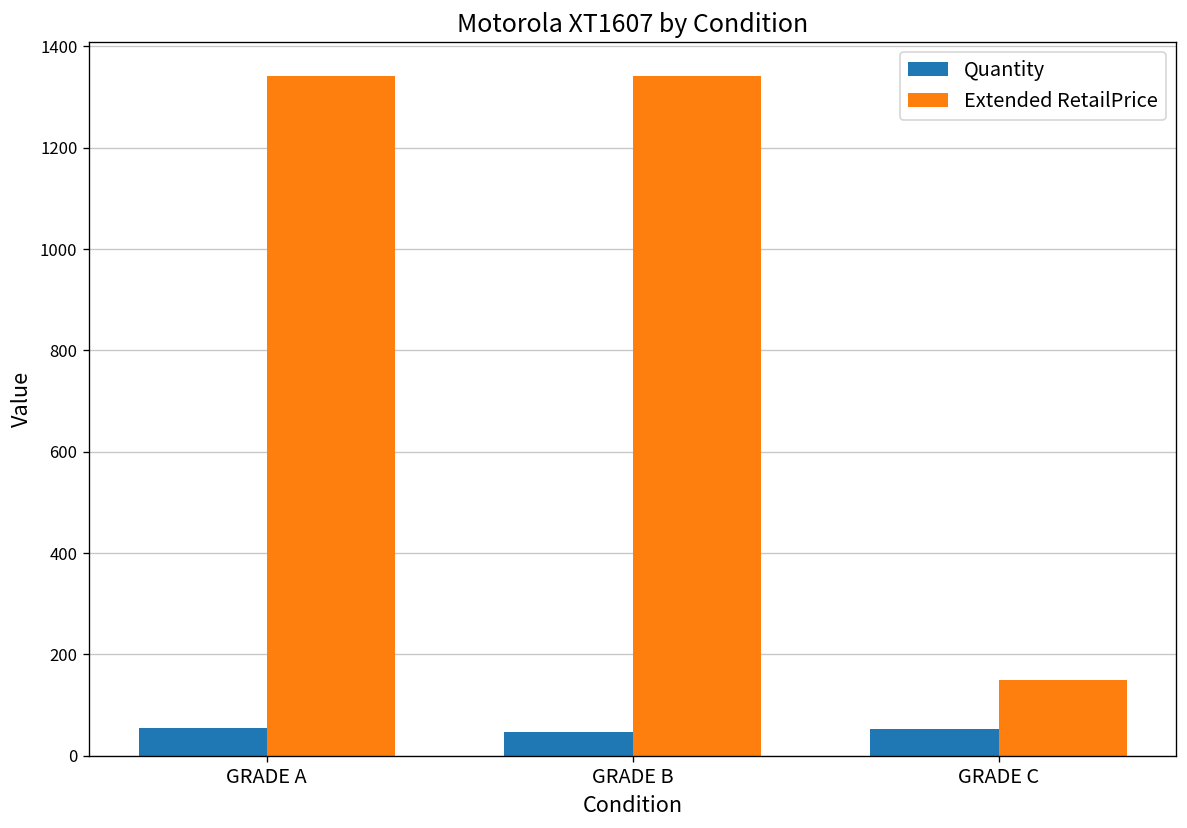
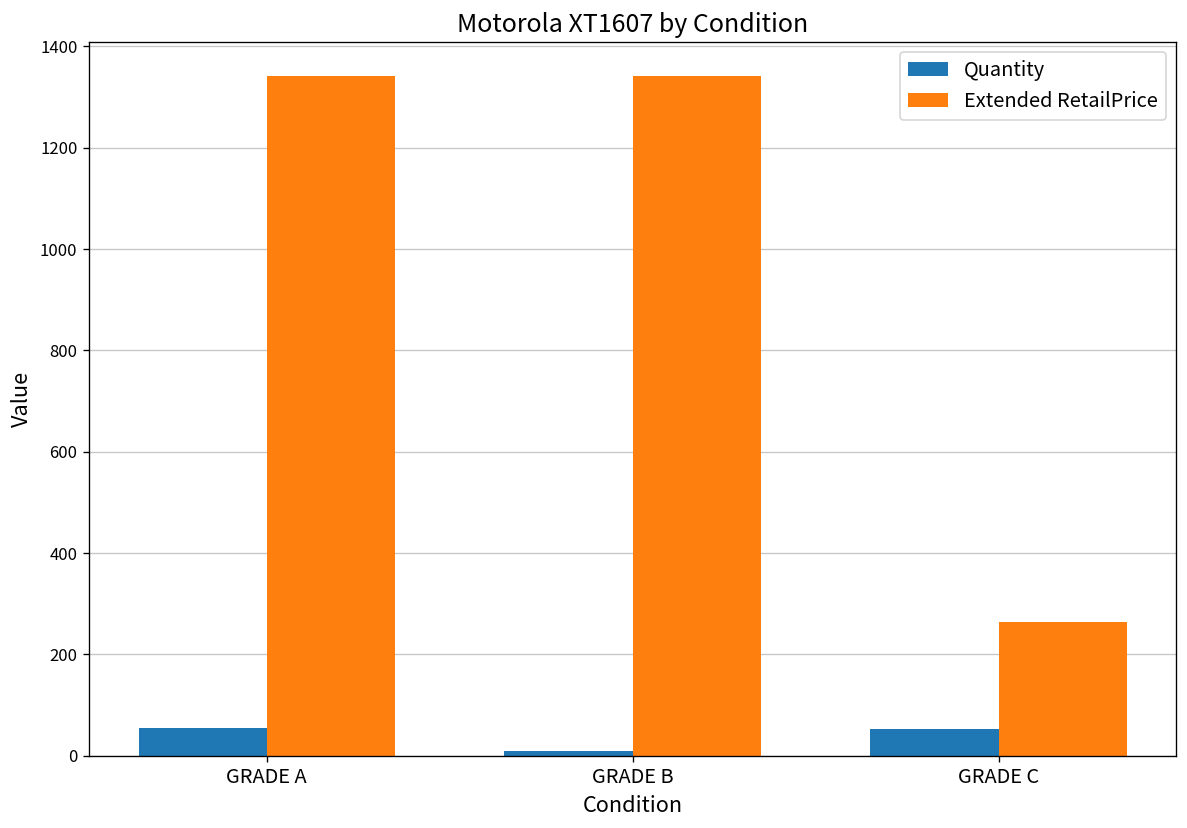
Quantity, GRADE B: 50 -> 10
Extended RetailPrice, GRADE C: 150 -> 260
